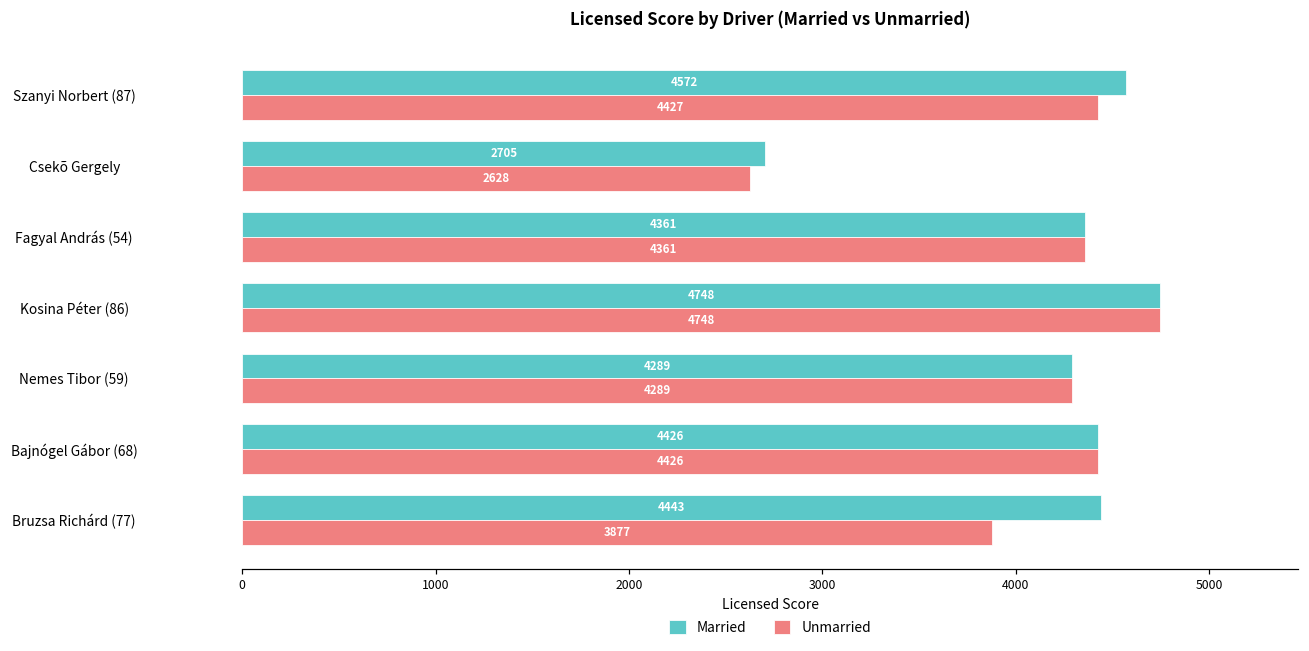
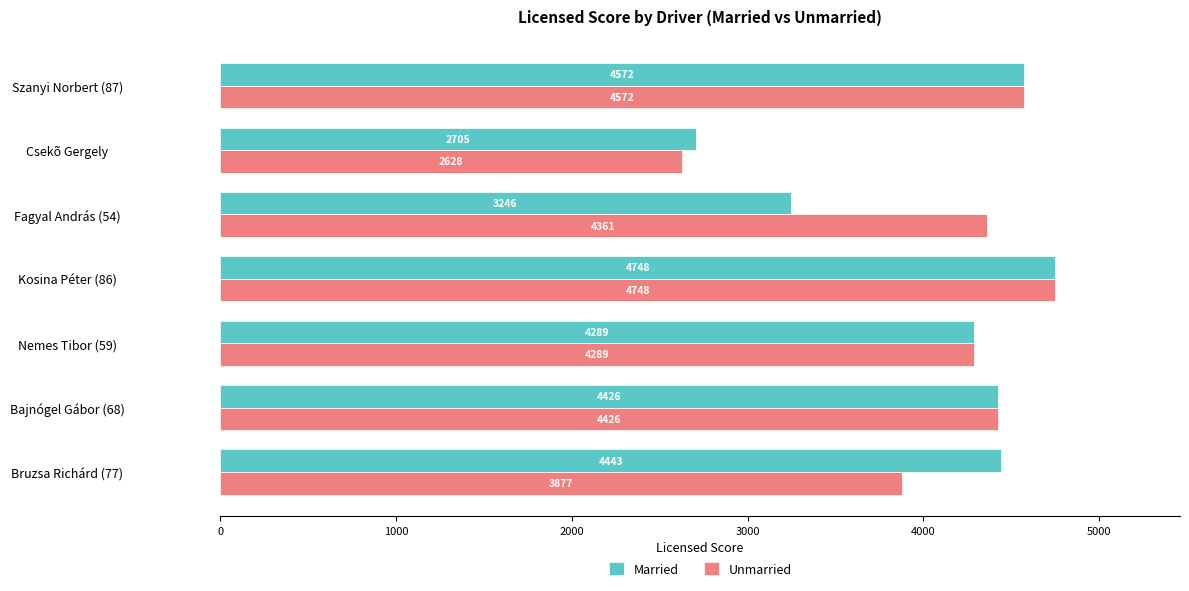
Unmarried, Szanyi Norbert (87): 4427 -> 4572
Married, Fagyal András (54): 4361 -> 3246
